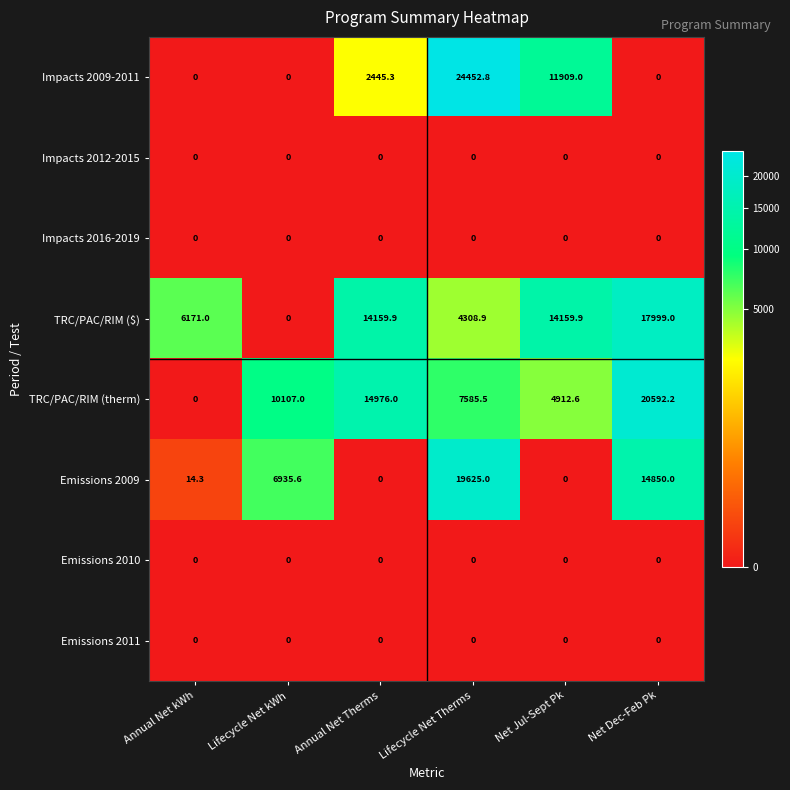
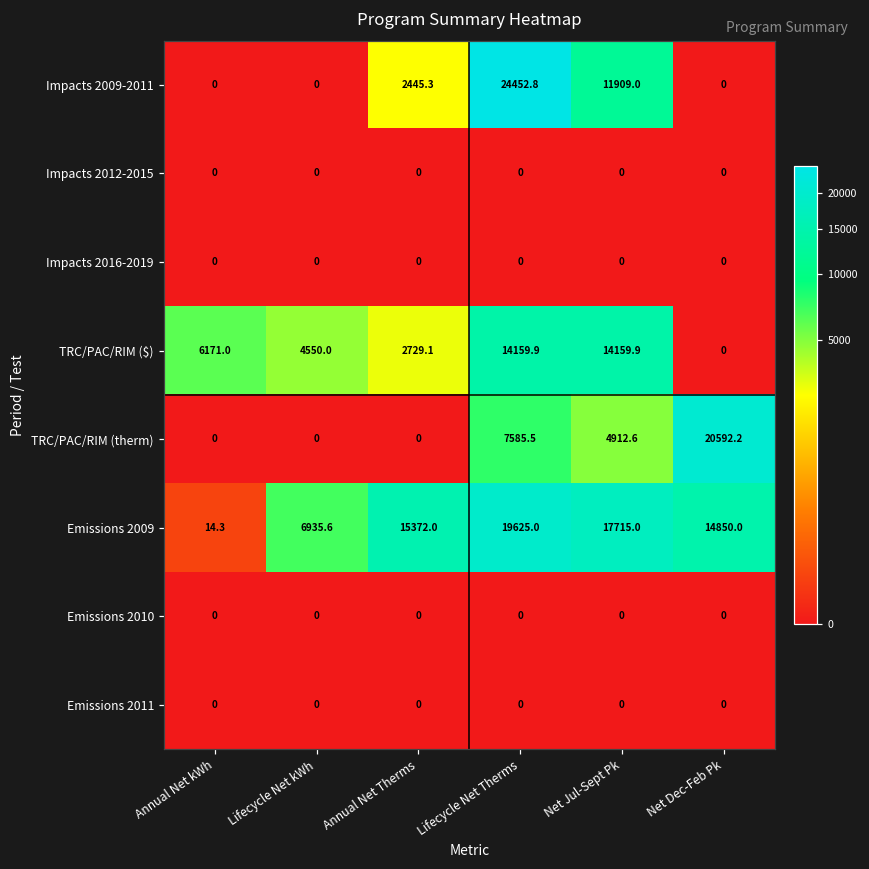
TRC/PAC/RIM ($), Lifecycle Net kWh: 0 -> 4550.0
TRC/PAC/RIM ($), Annual Net Therms: 14159.9 -> 2729.1
TRC/PAC/RIM ($), Lifecycle Net Therms: 4308.9 -> 14159.9
TRC/PAC/RIM ($), Net Dec-Feb Pk: 17999.0 -> 0
TRC/PAC/RIM (therm), Lifecycle Net kWh: 10107.0 -> 0
TRC/PAC/RIM (therm), Annual Net Therms: 14976.0 -> 0
Emissions 2009, Annual Net Therms: 0 -> 15372.0
Emissions 2009, Net Jul-Sept Pk: 0 -> 17715.0
